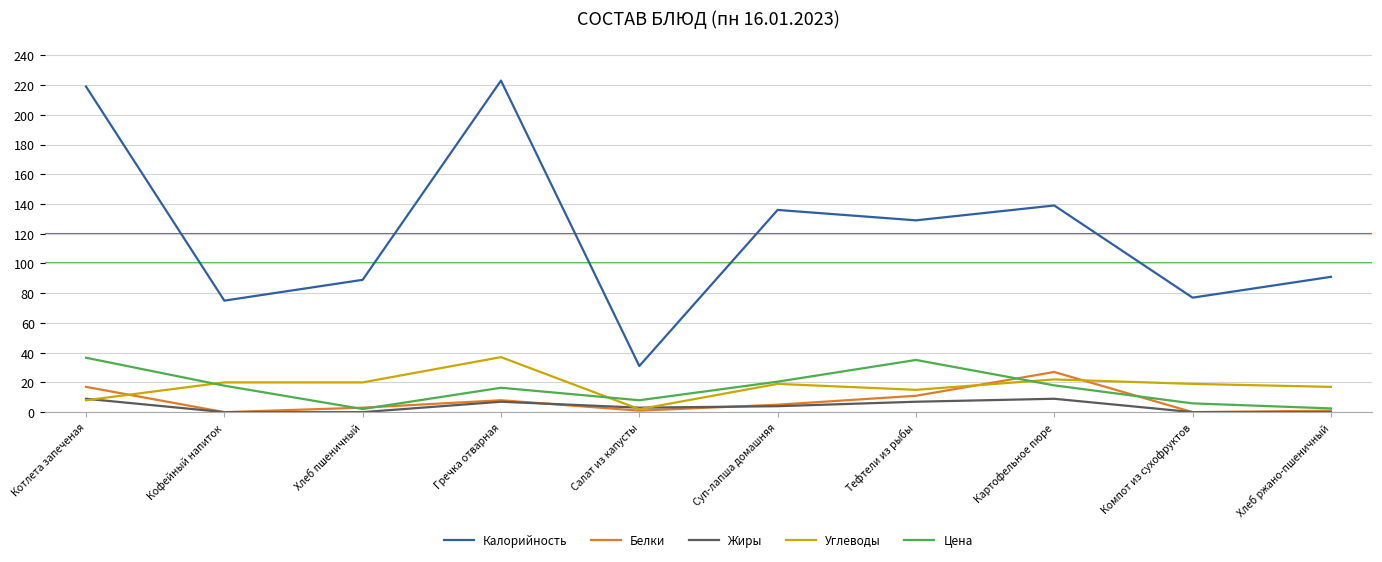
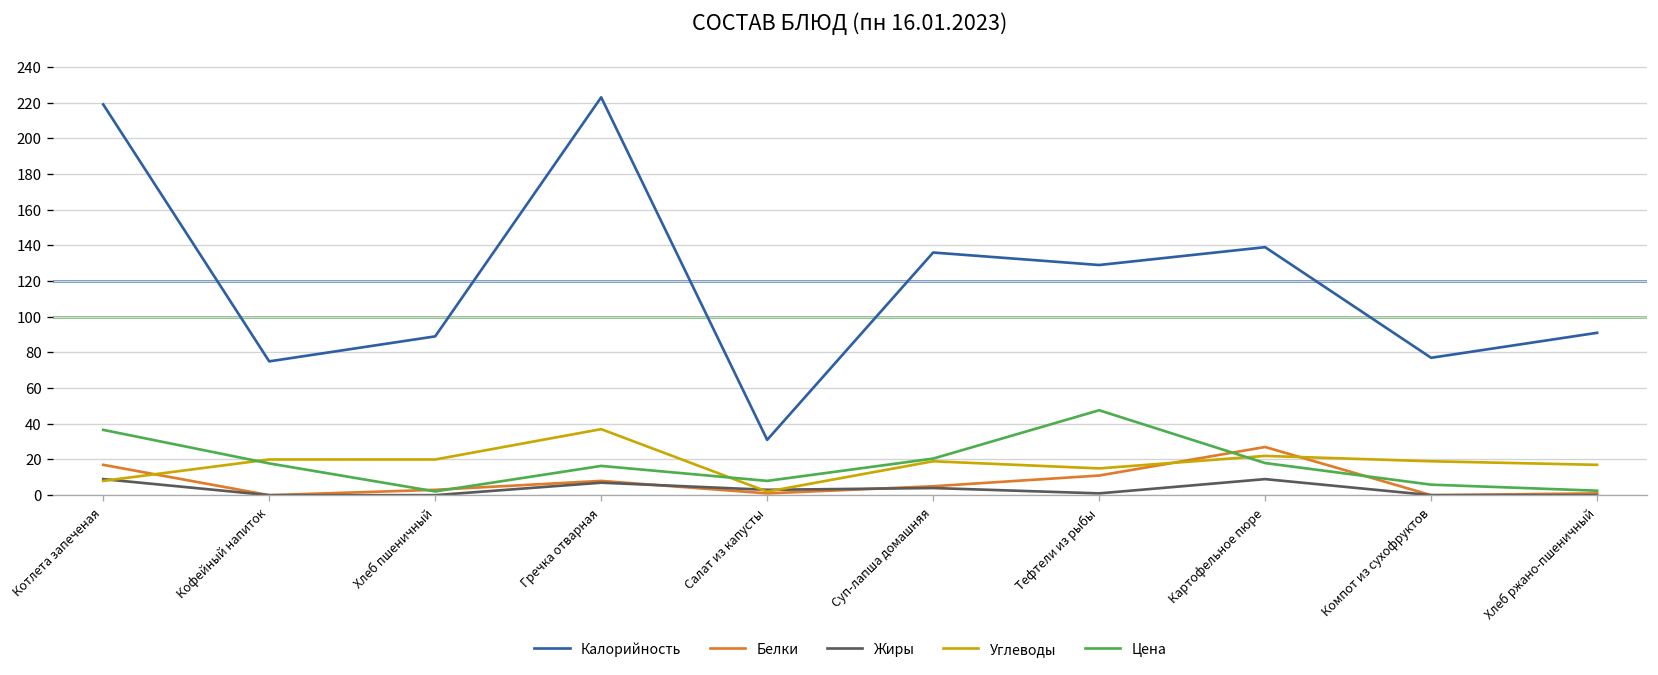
Жиры, Тефтели из рыбы: 7 -> 1
Цена, Тефтели из рыбы: 35 -> 48
